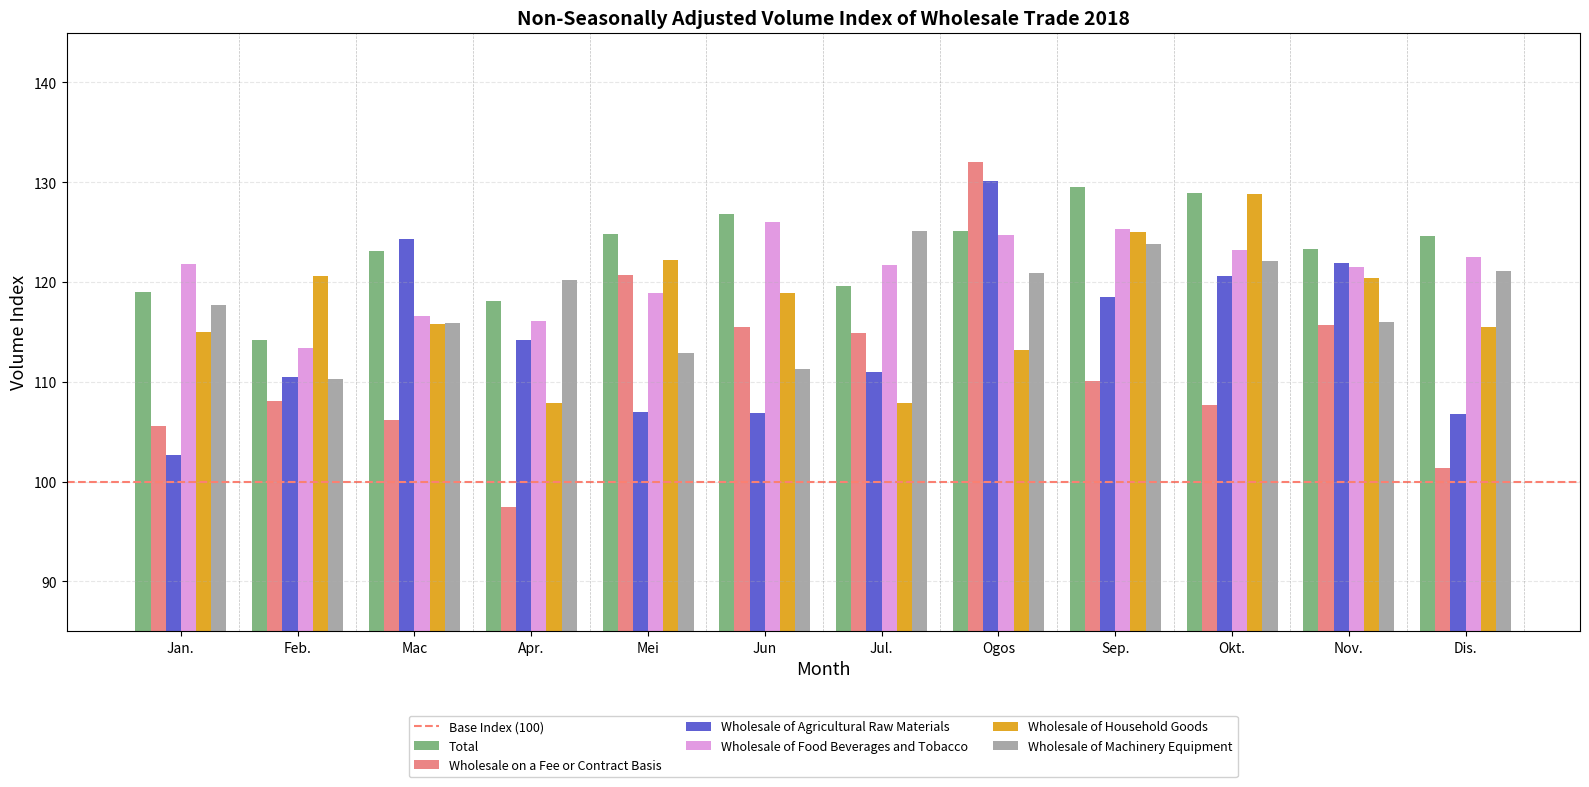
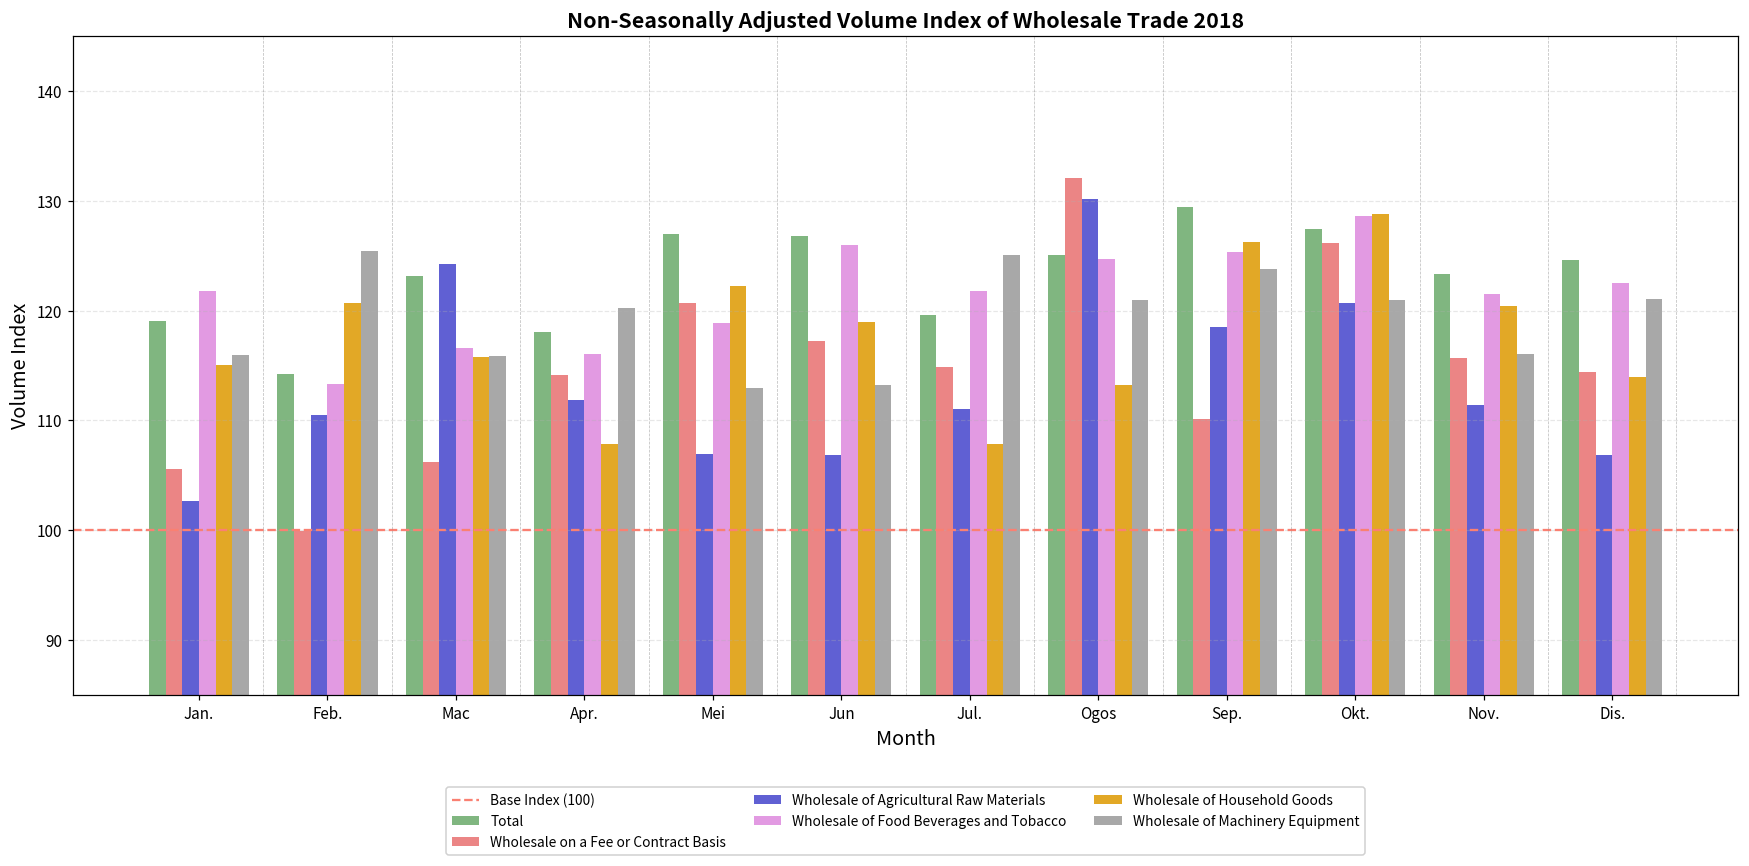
Wholesale of Machinery Equipment, Jan.: 118 -> 116
Wholesale on a Fee or Contract Basis, Feb.: 108 -> 100
Wholesale of Machinery Equipment, Feb.: 110 -> 125
Wholesale on a Fee or Contract Basis, Apr.: 97 -> 114
Wholesale of Agricultural Raw Materials, Apr.: 114 -> 112
Total, Mei: 125 -> 127
Wholesale on a Fee or Contract Basis, Jun: 116 -> 117
Wholesale of Machinery Equipment, Jun: 111 -> 113
Wholesale of Household Goods, Sep.: 125 -> 126
Total, Okt.: 129 -> 127
Wholesale on a Fee or Contract Basis, Okt.: 108 -> 126
Wholesale of Food Beverages and Tobacco, Okt.: 123 -> 129
Wholesale of Machinery Equipment, Okt.: 122 -> 121
Wholesale of Agricultural Raw Materials, Nov.: 122 -> 111
Wholesale on a Fee or Contract Basis, Dis.: 101 -> 114
Wholesale of Household Goods, Dis.: 115 -> 114
